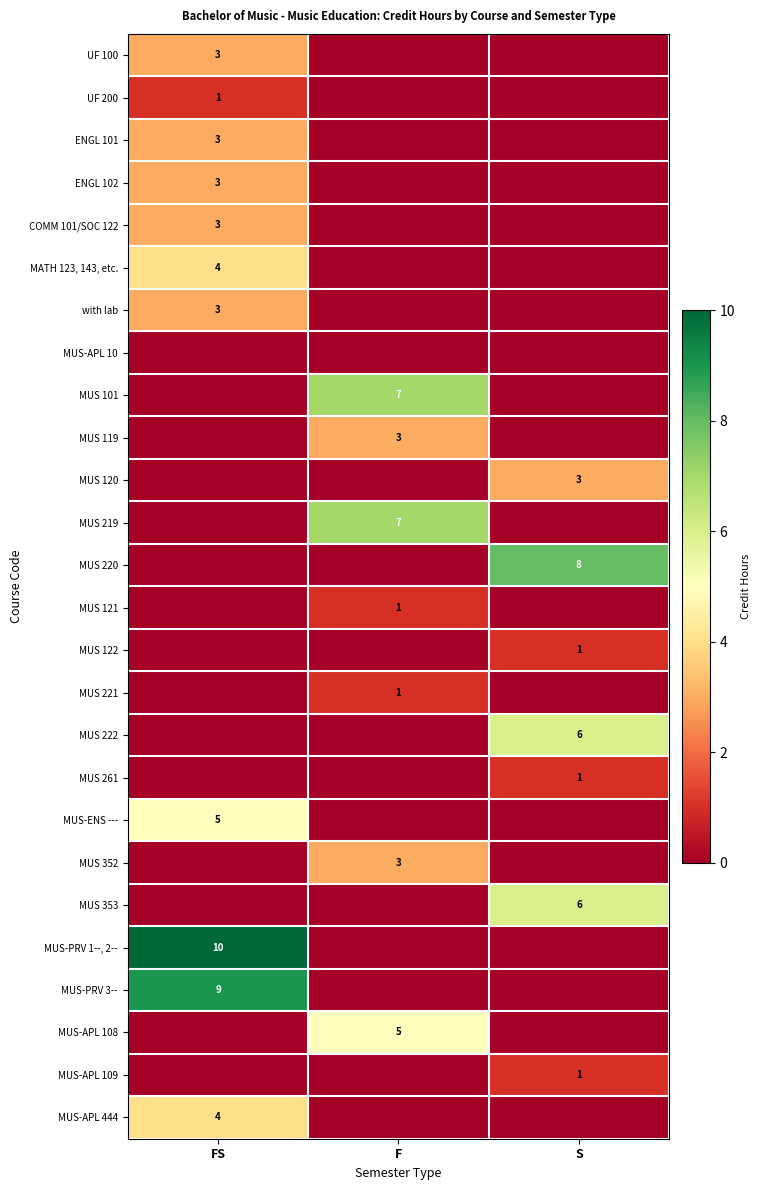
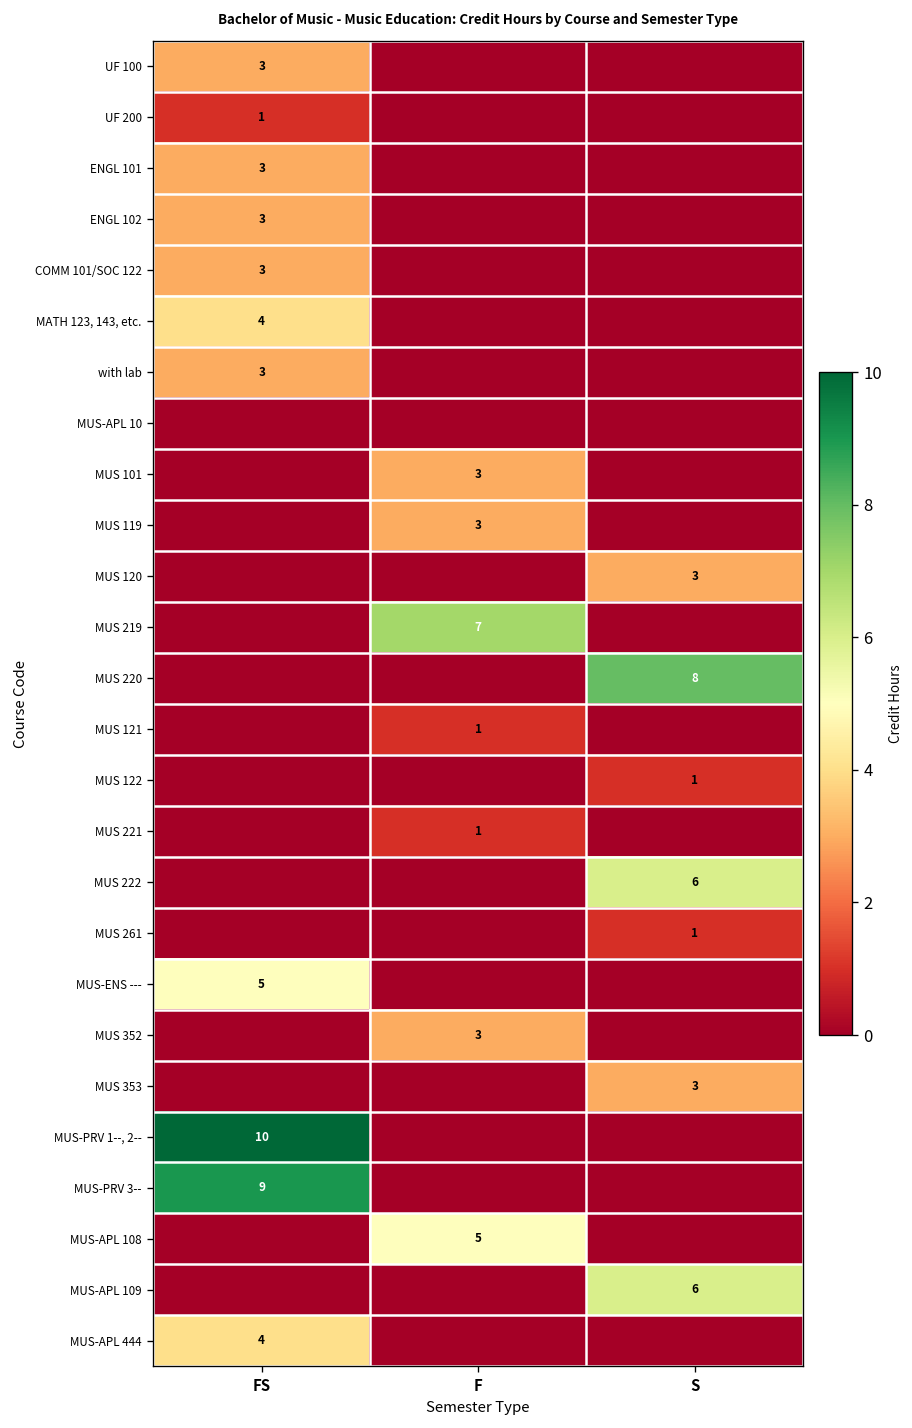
MUS 101, F: 7 -> 3
MUS 353, S: 6 -> 3
MUS-APL 109, S: 1 -> 6
